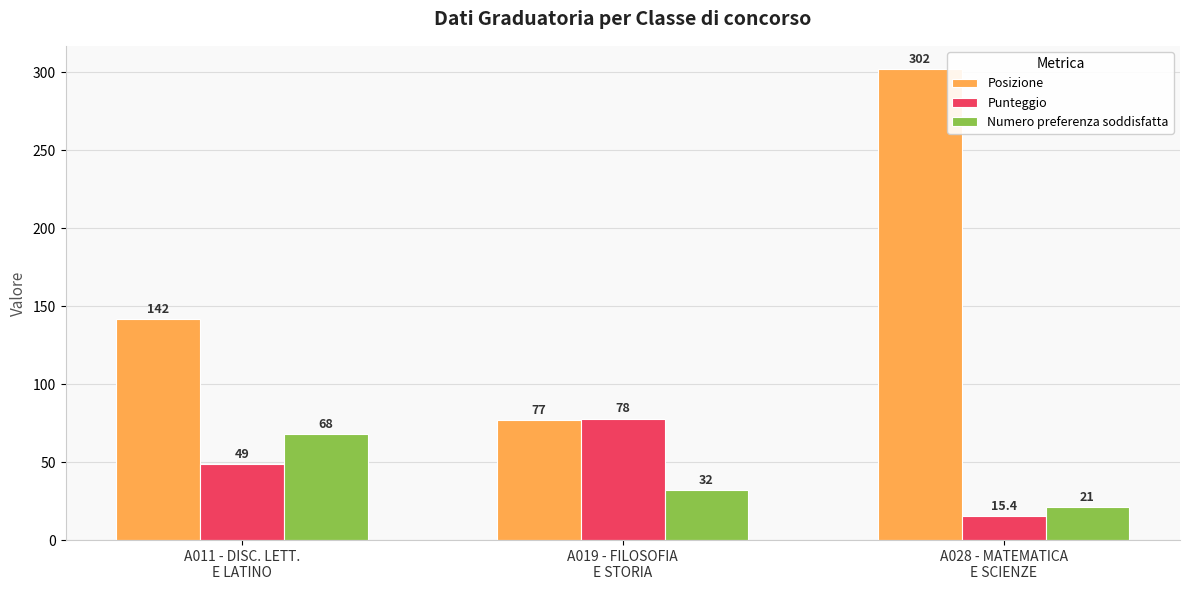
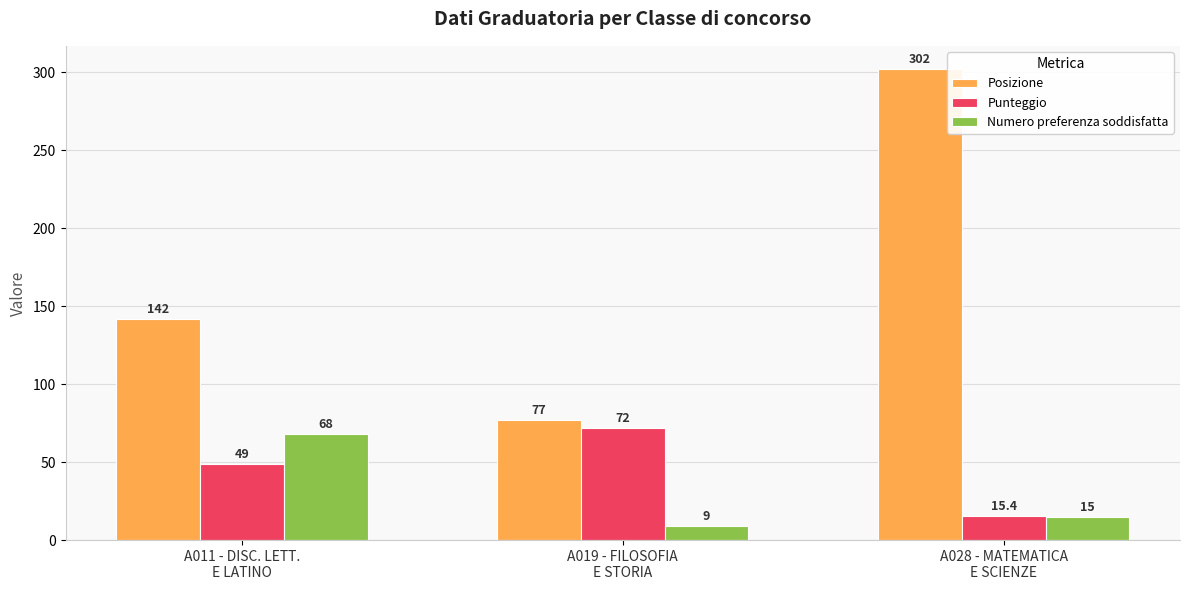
Punteggio, A019 - FILOSOFIA E STORIA: 78 -> 72
Numero preferenza soddisfatta, A019 - FILOSOFIA E STORIA: 32 -> 9
Numero preferenza soddisfatta, A028 - MATEMATICA E SCIENZE: 21 -> 15
